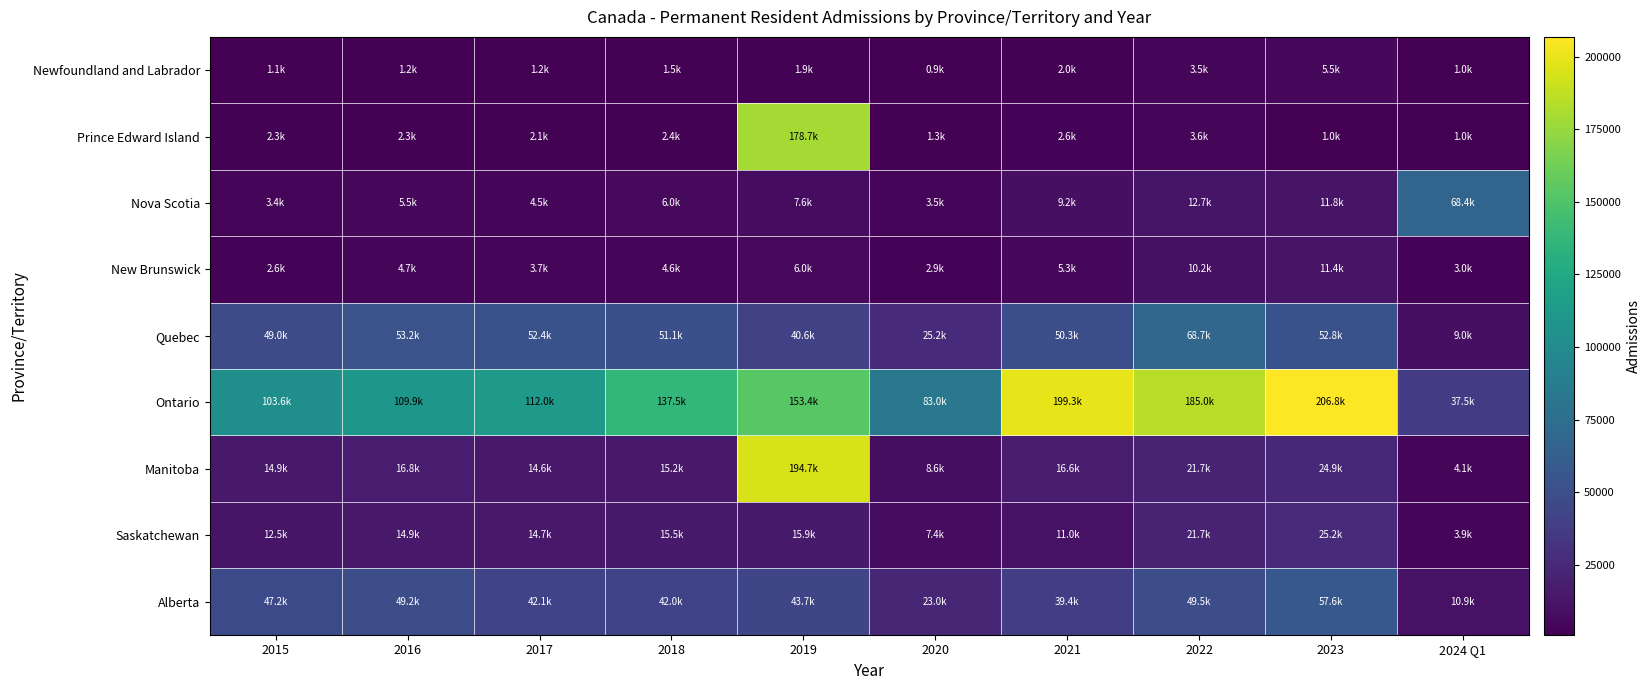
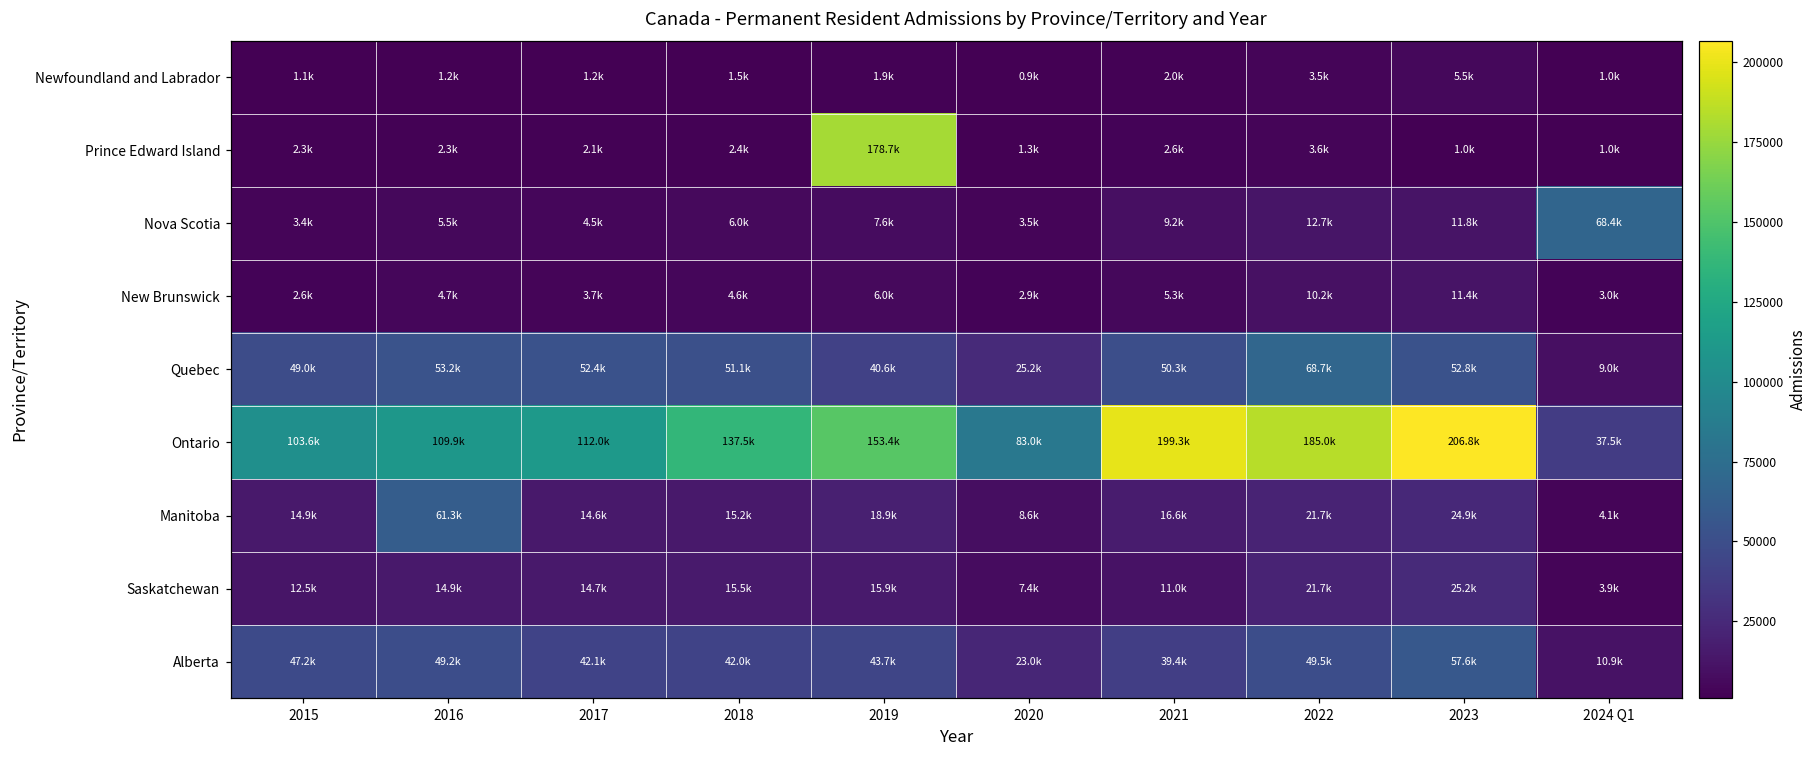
Manitoba, 2016: 16.8k -> 61.3k
Manitoba, 2019: 194.7k -> 18.9k
